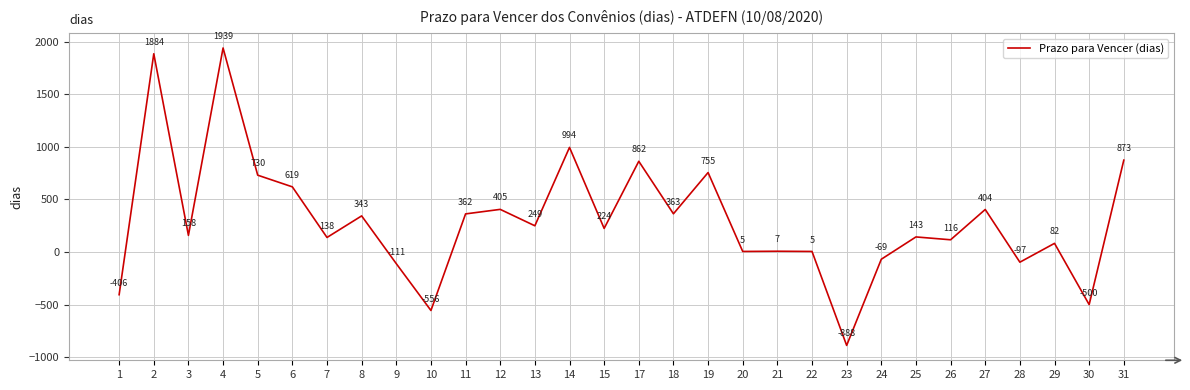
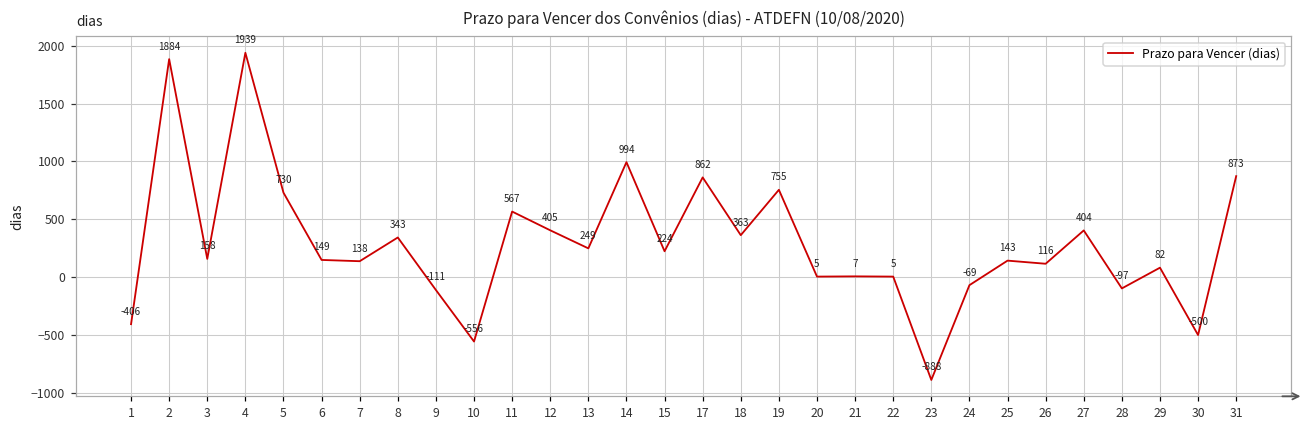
6: 619 -> 149
11: 362 -> 567
